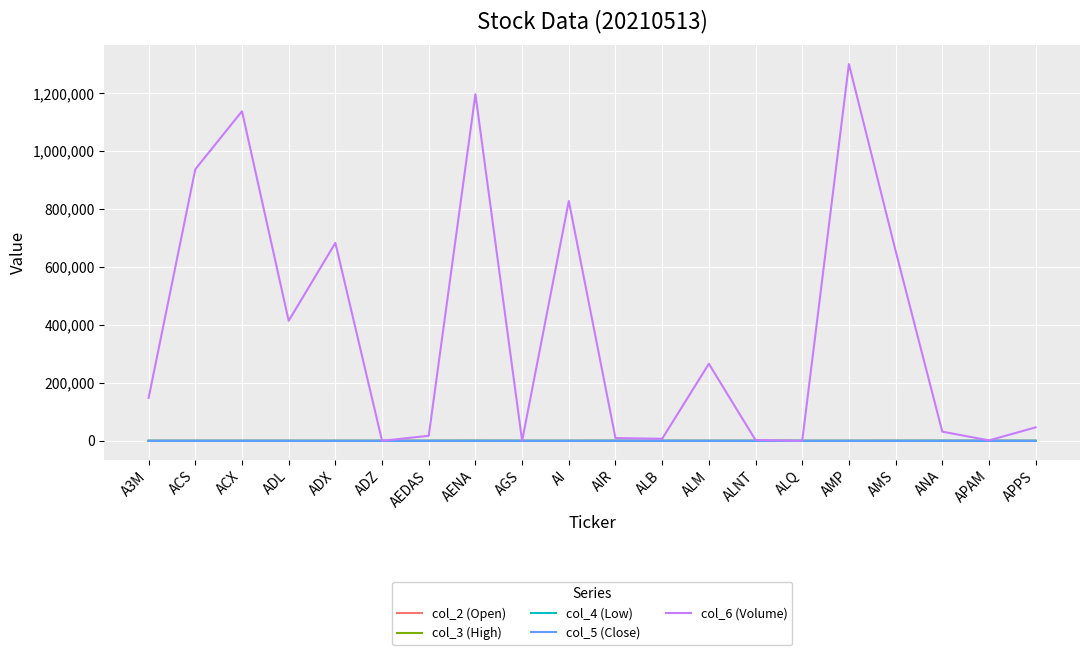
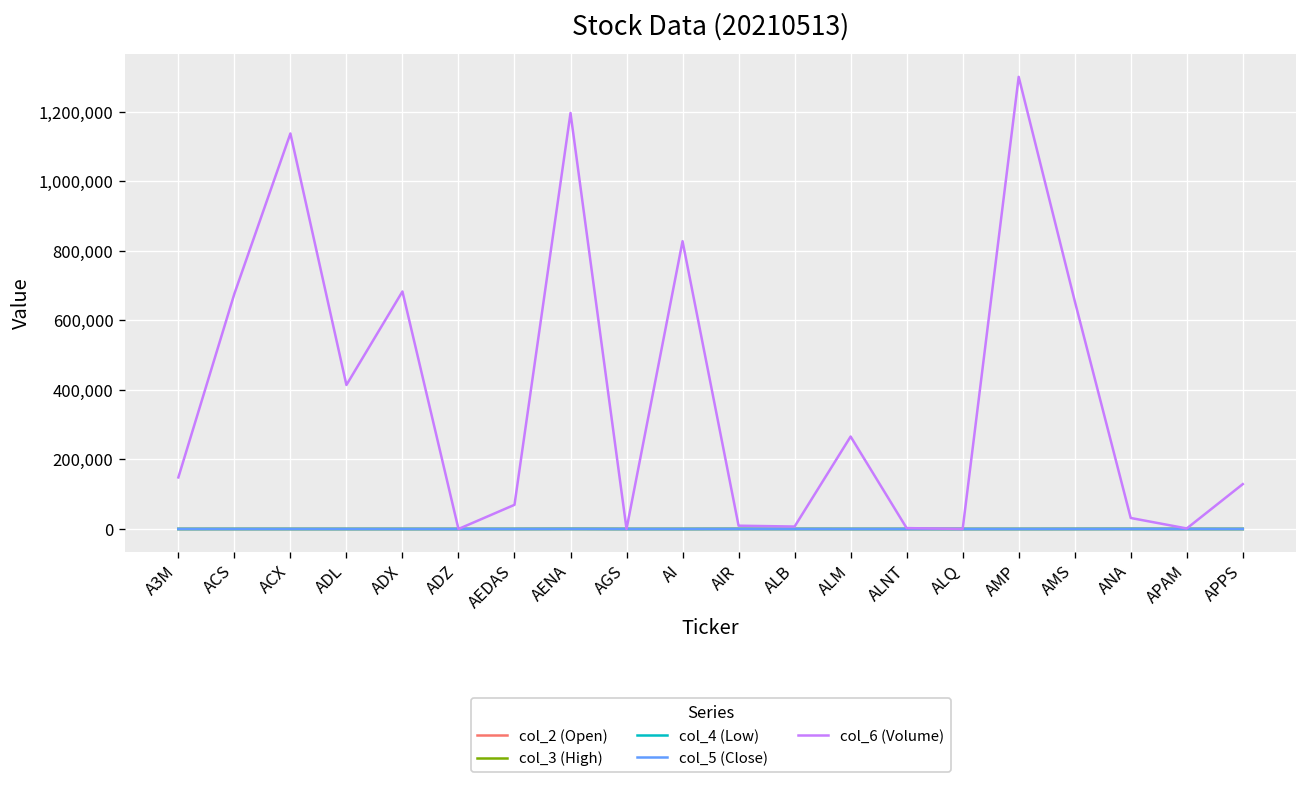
col_6 (Volume), ACS: 940,000 -> 680,000
col_6 (Volume), AEDAS: 20,000 -> 70,000
col_6 (Volume), APPS: 50,000 -> 130,000
